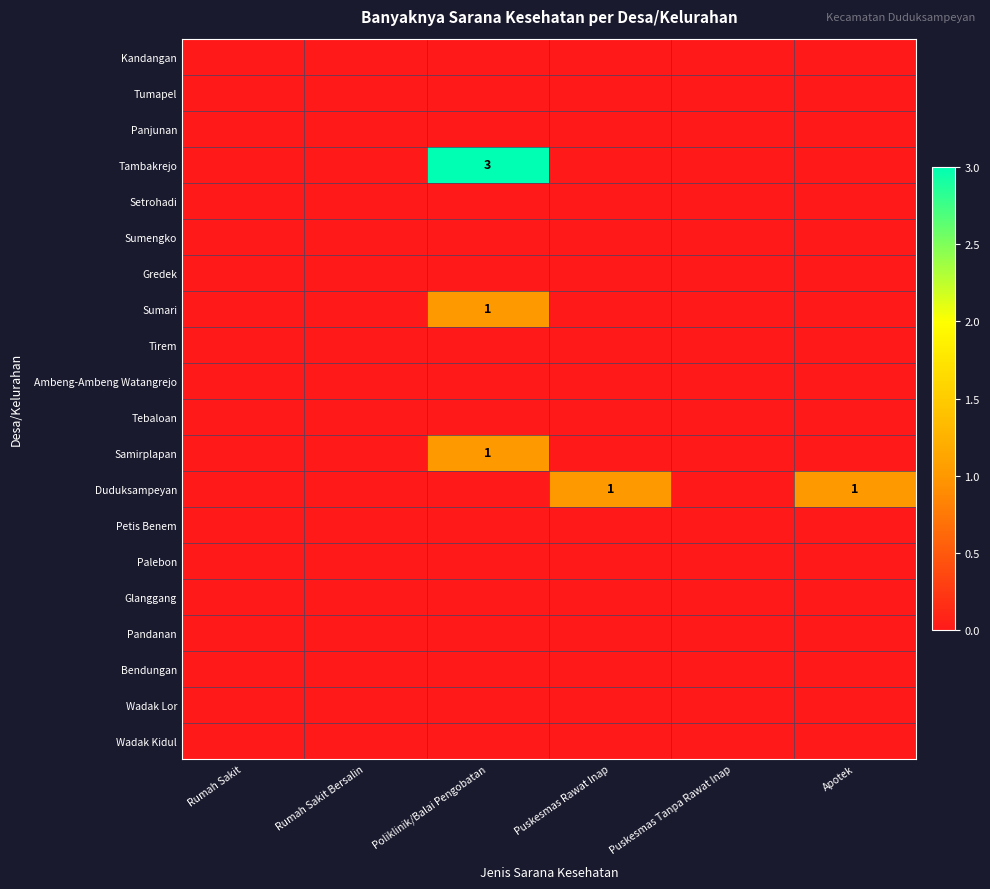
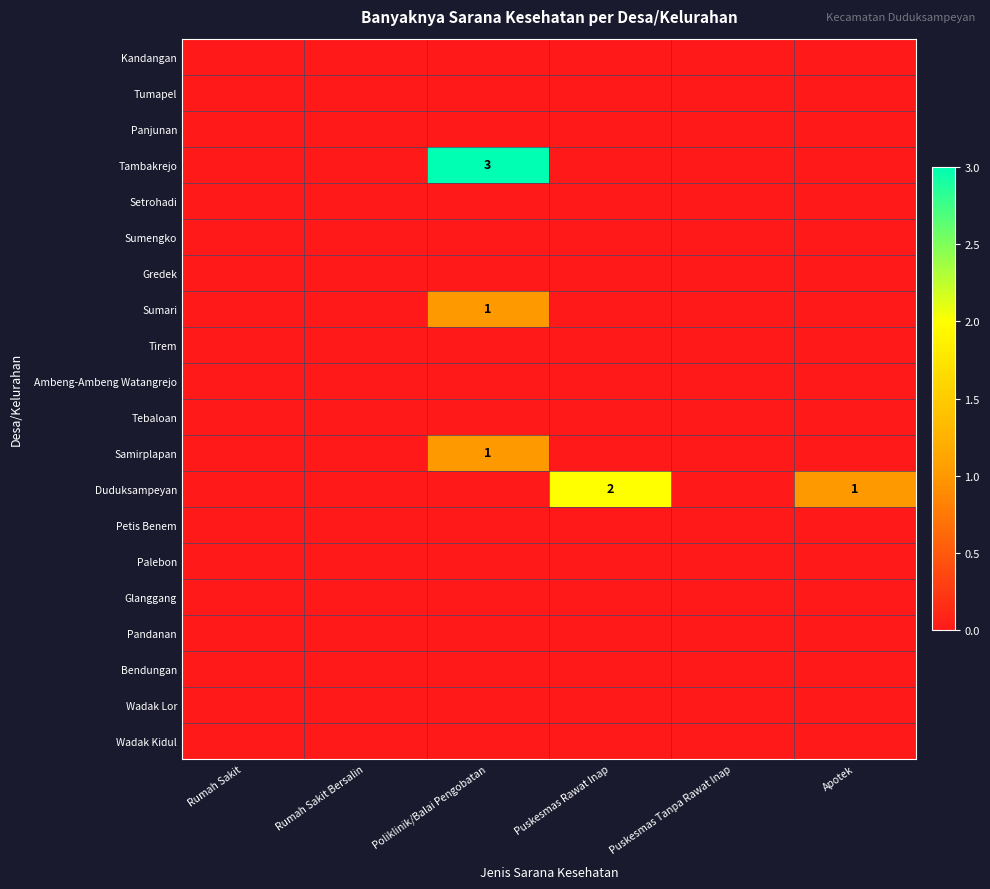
Duduksampeyan, Puskesmas Rawat Inap: 1 -> 2
